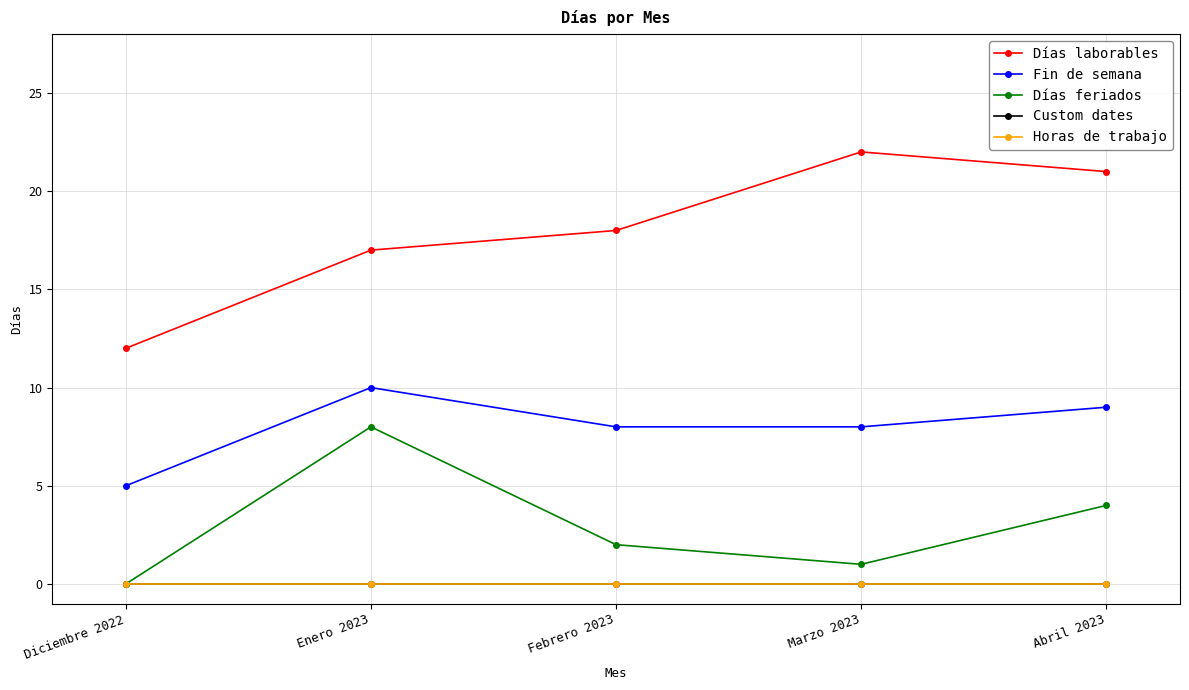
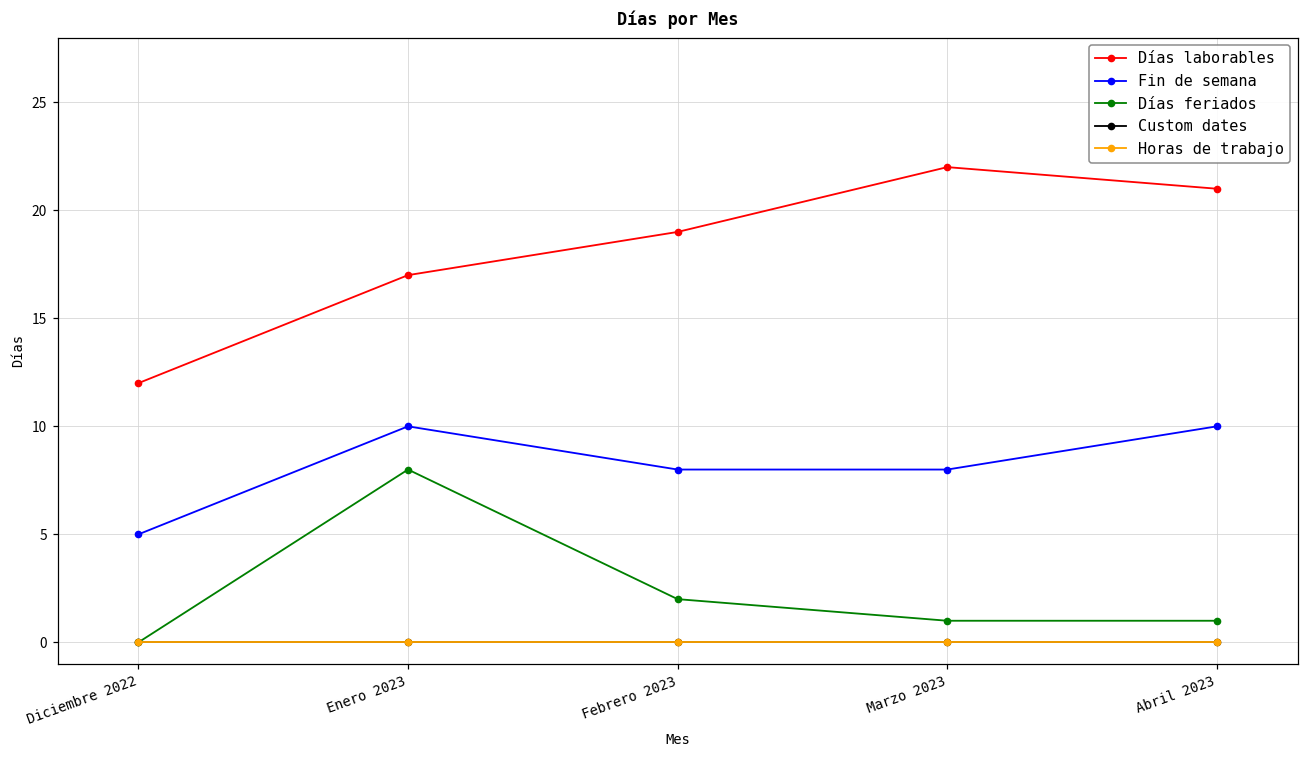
Días laborables, Febrero 2023: 18 -> 19
Fin de semana, Abril 2023: 9 -> 10
Días feriados, Abril 2023: 4 -> 1
